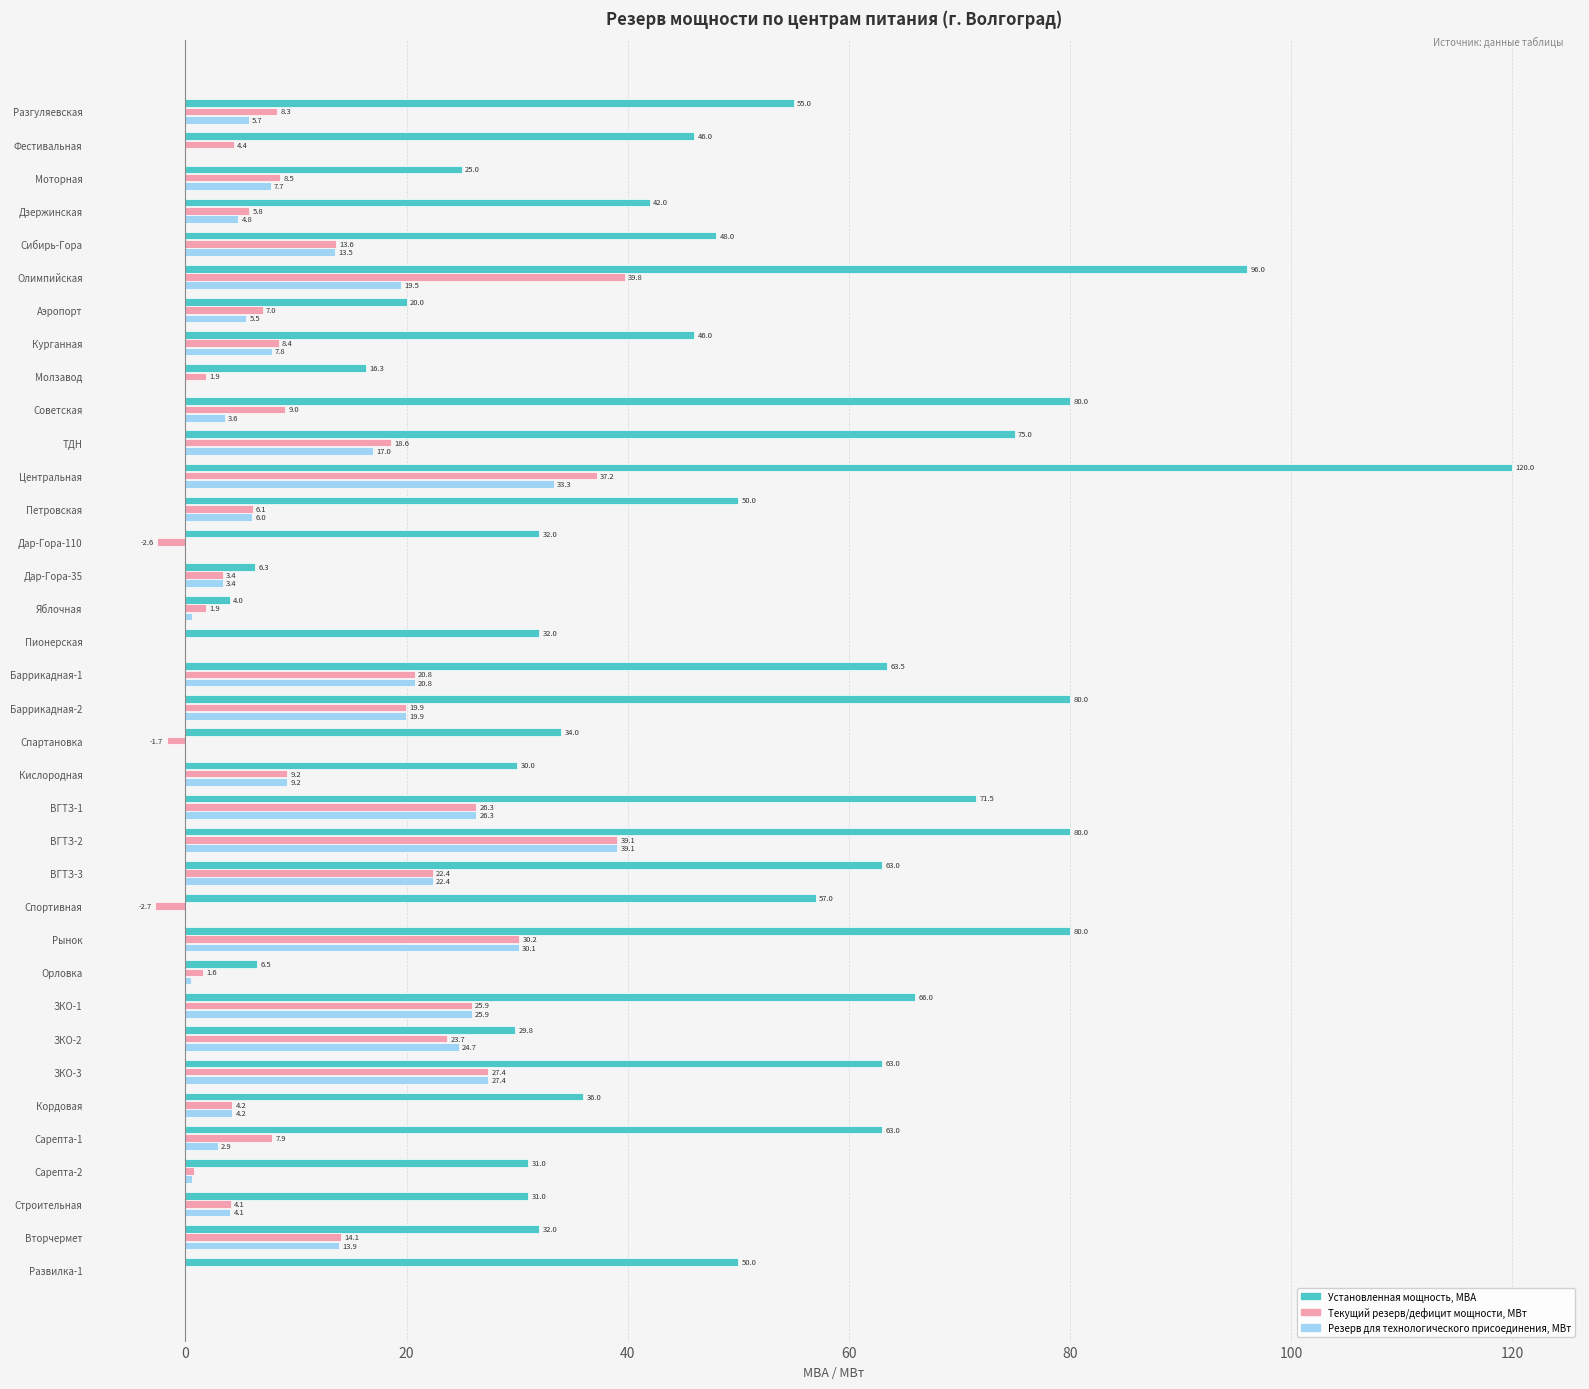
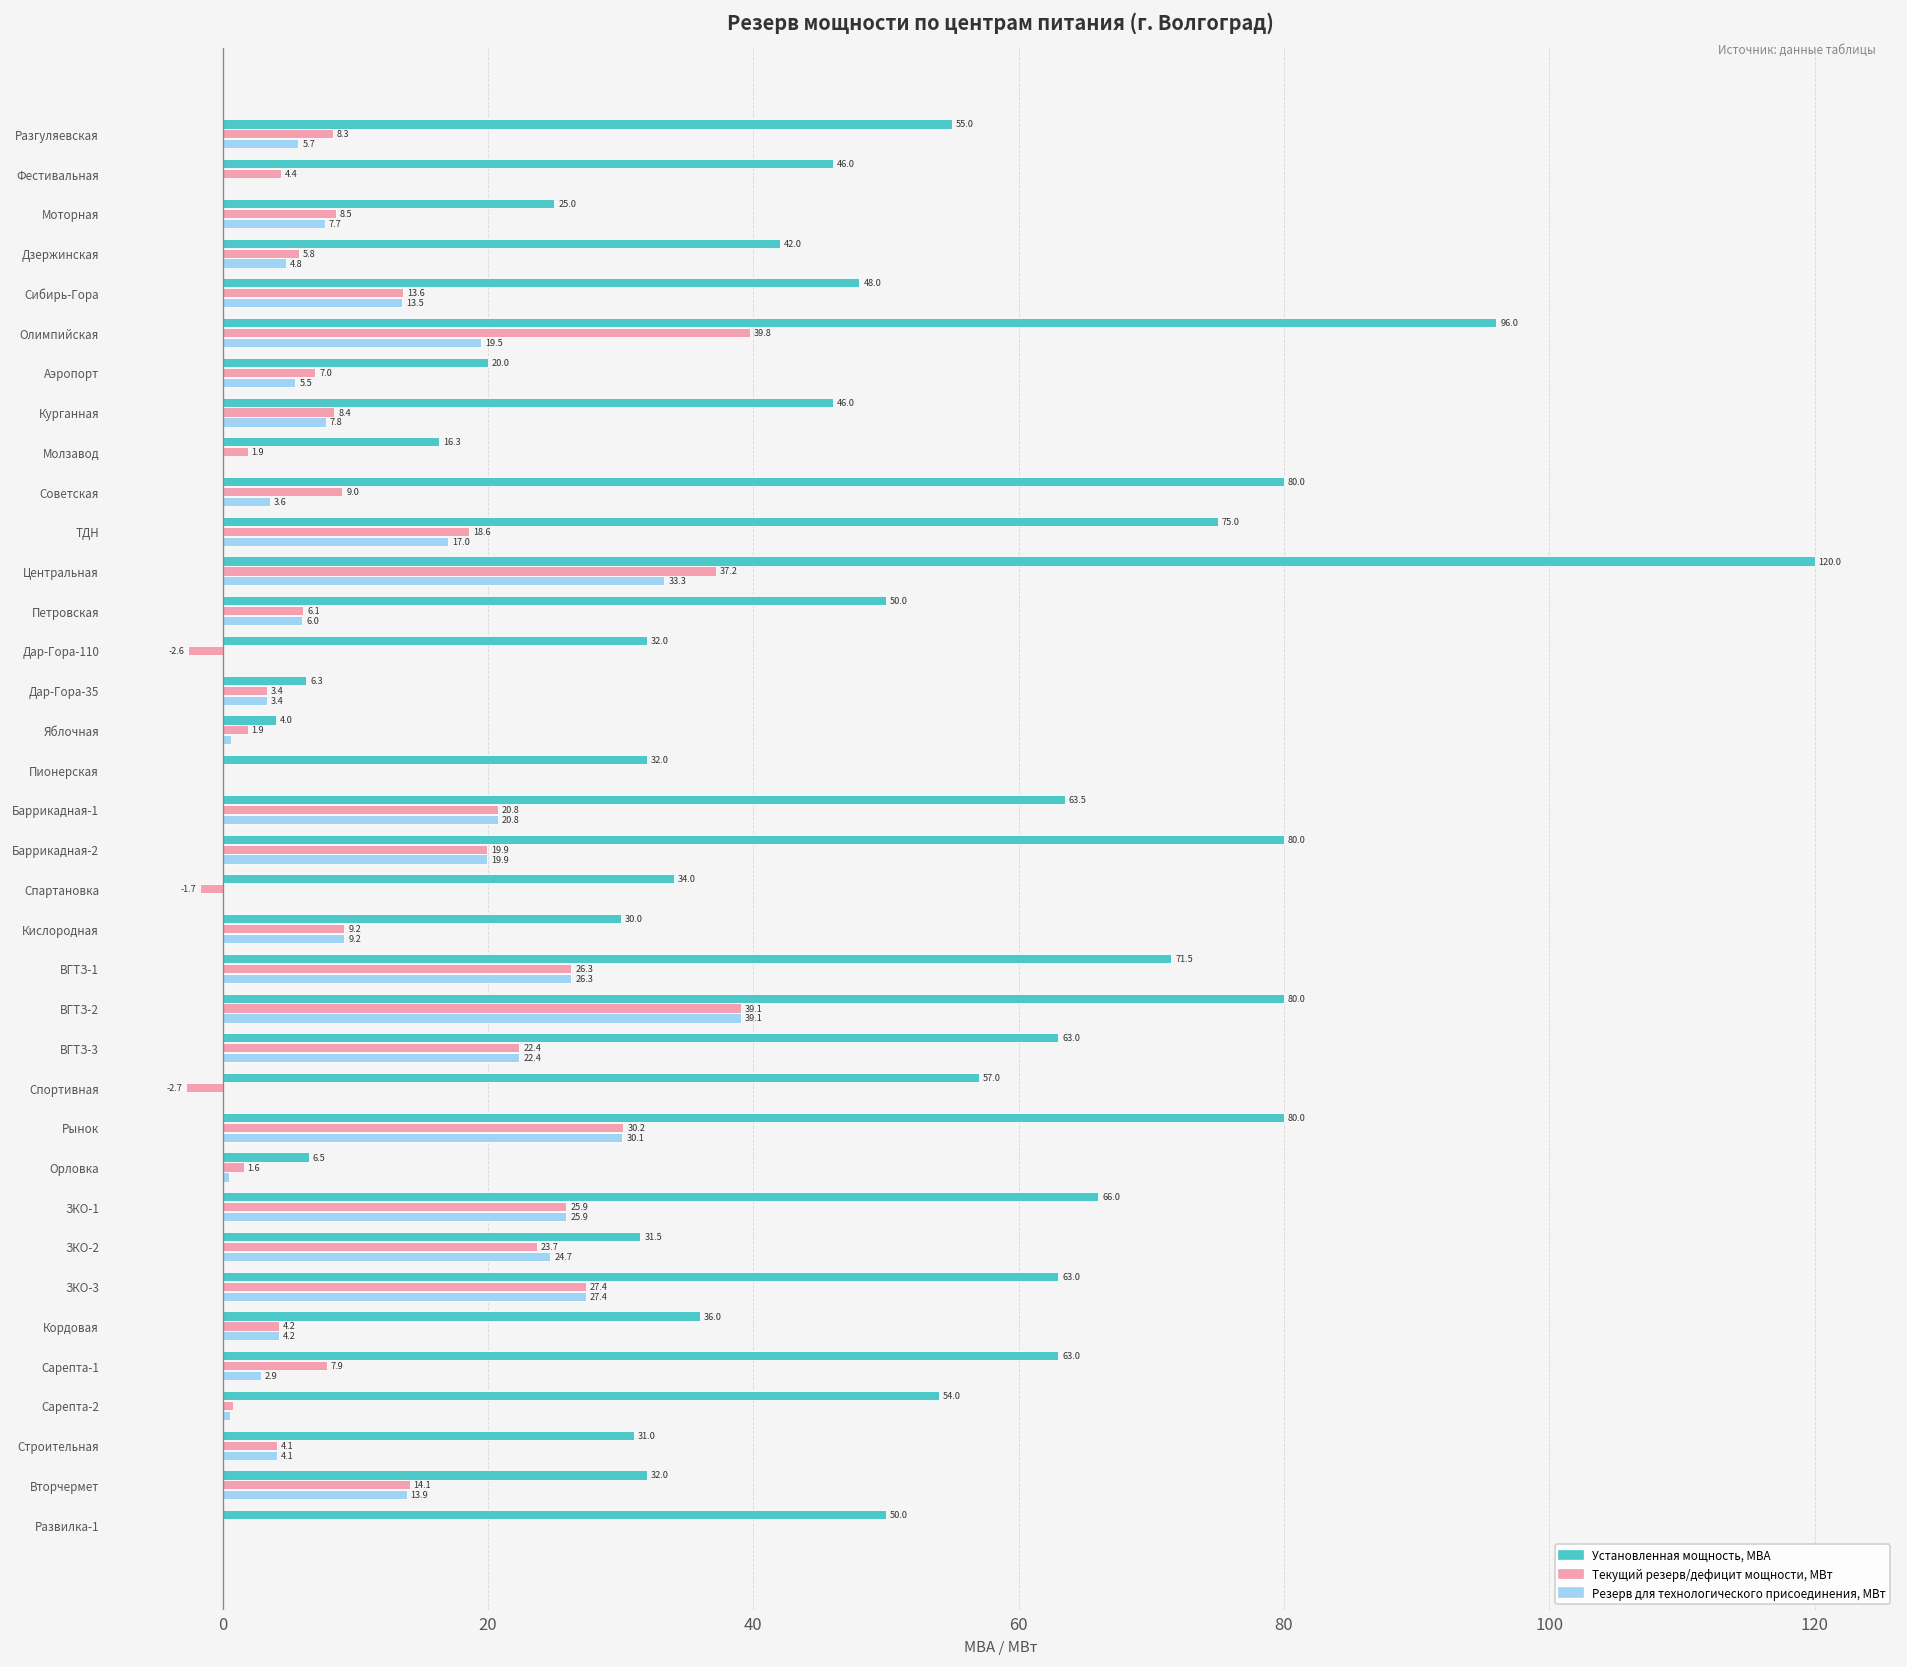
Установленная мощность, МВА, ЗКО-2: 29.8 -> 31.5
Установленная мощность, МВА, Сарепта-2: 31.0 -> 54.0
